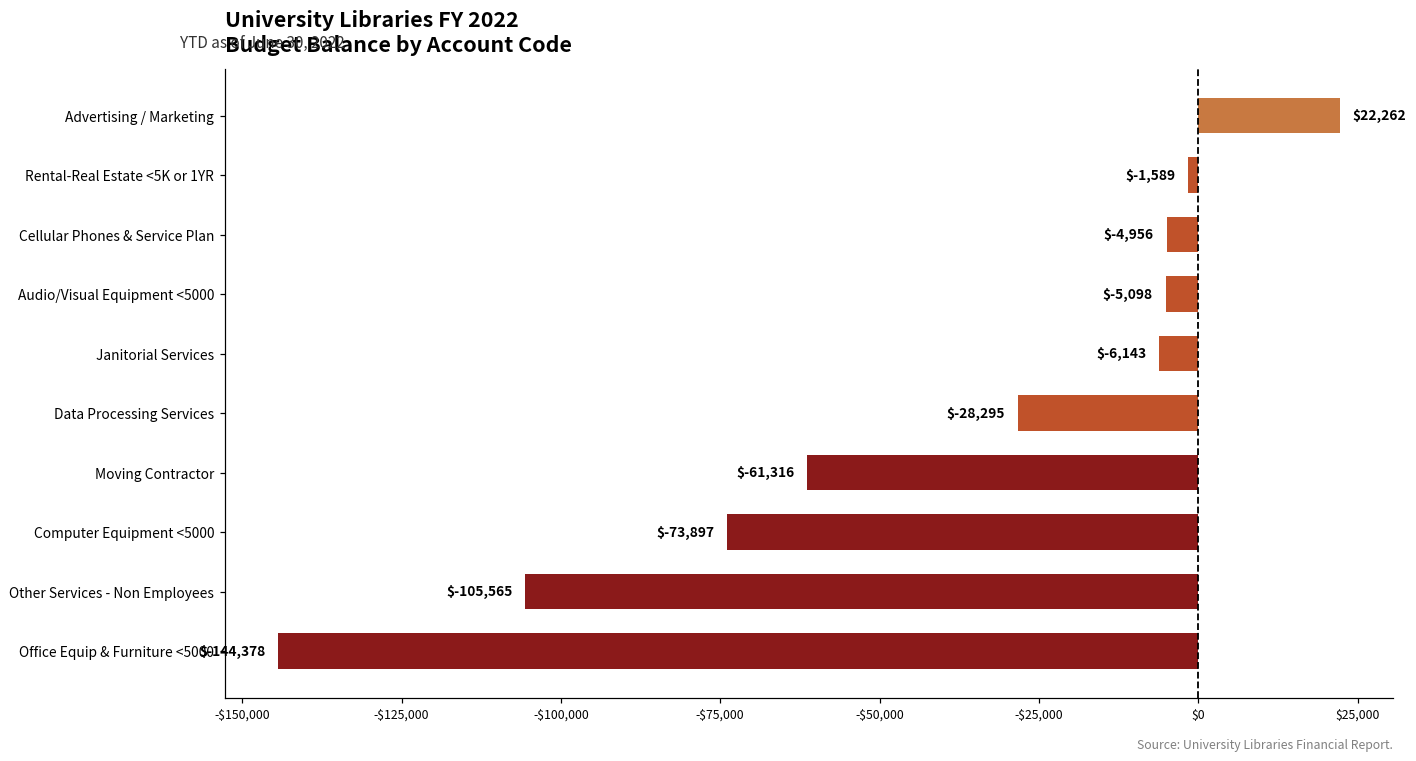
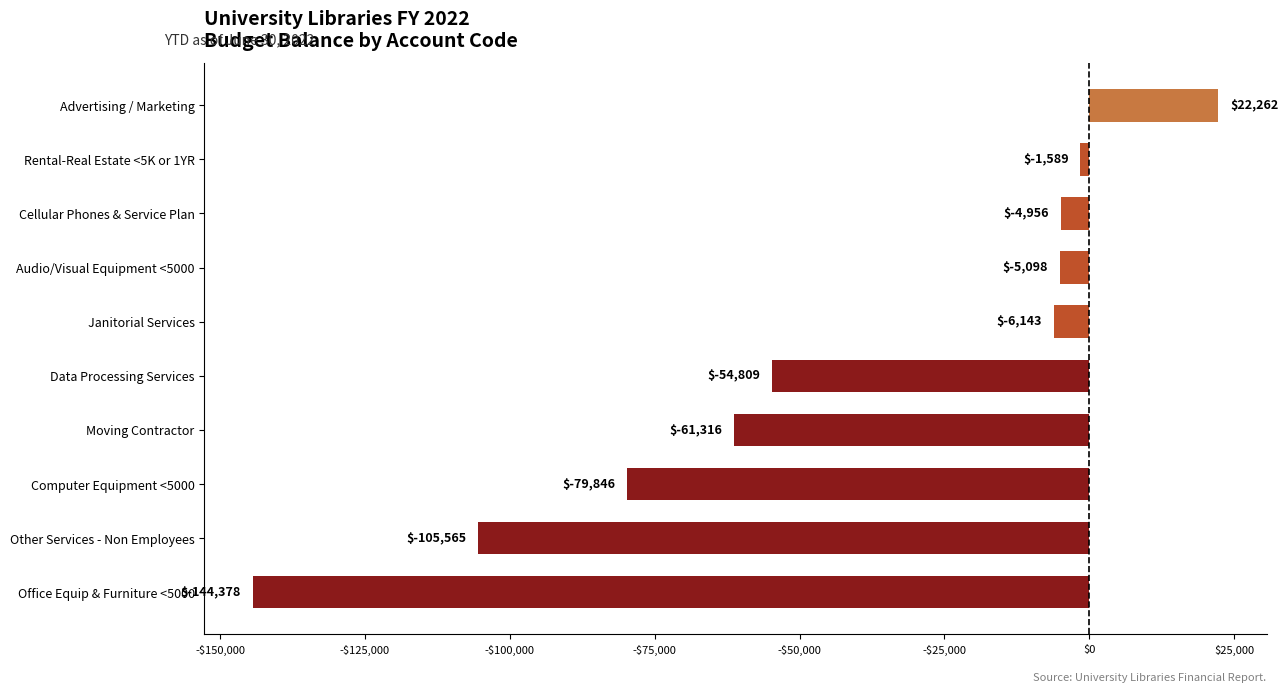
Data Processing Services: $-28,295 -> $-54,809
Computer Equipment <5000: $-73,897 -> $-79,846
